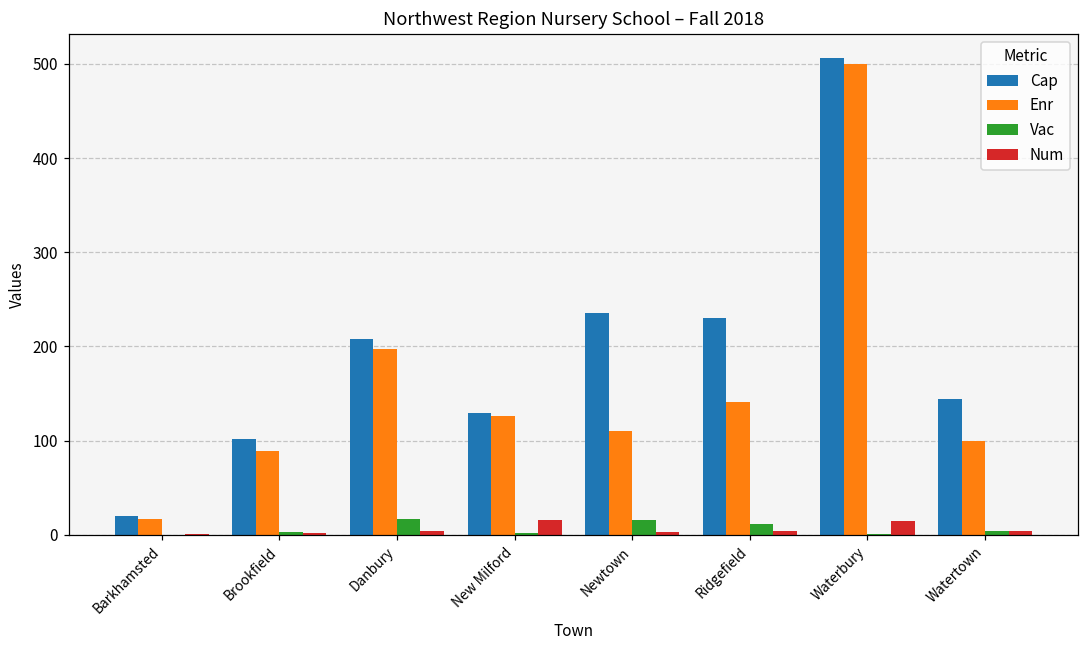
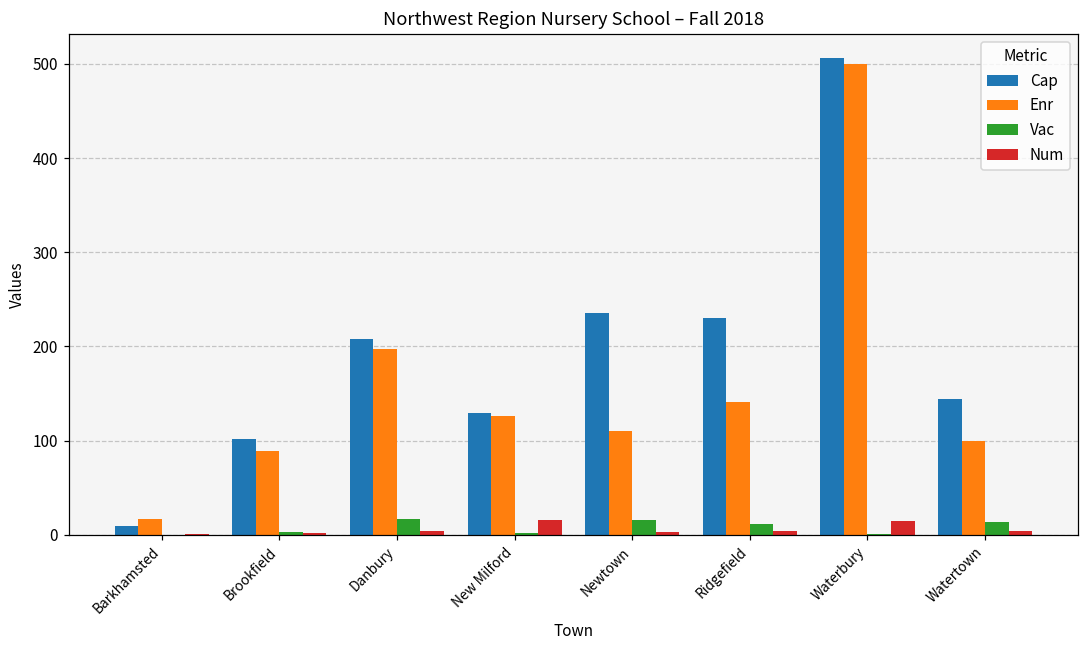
Cap, Barkhamsted: 20 -> 10
Vac, Watertown: 0 -> 10
